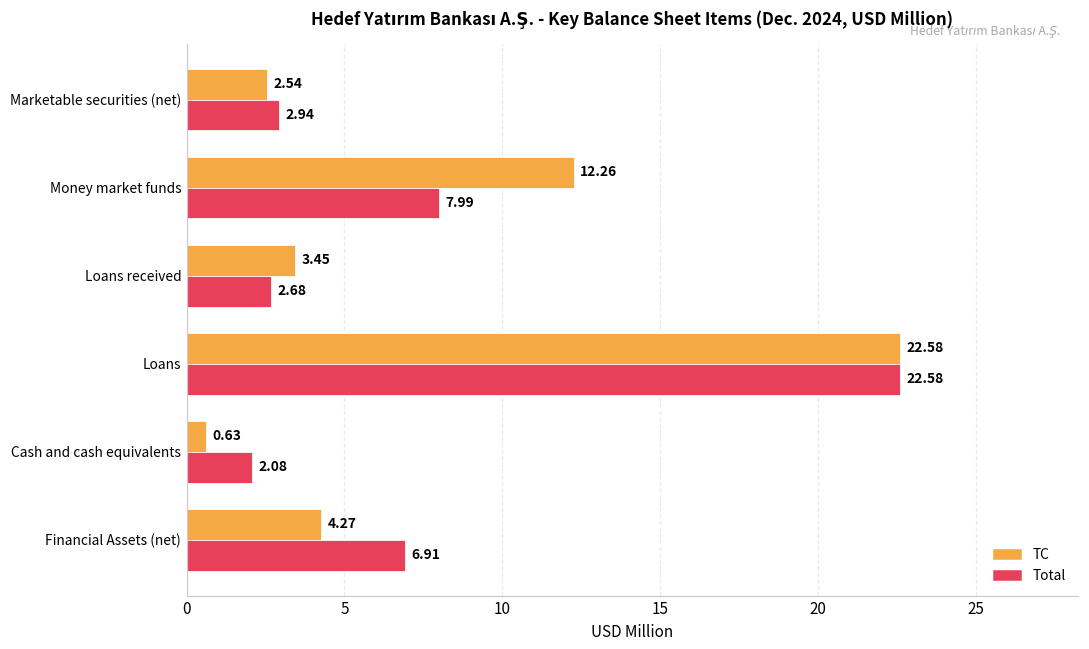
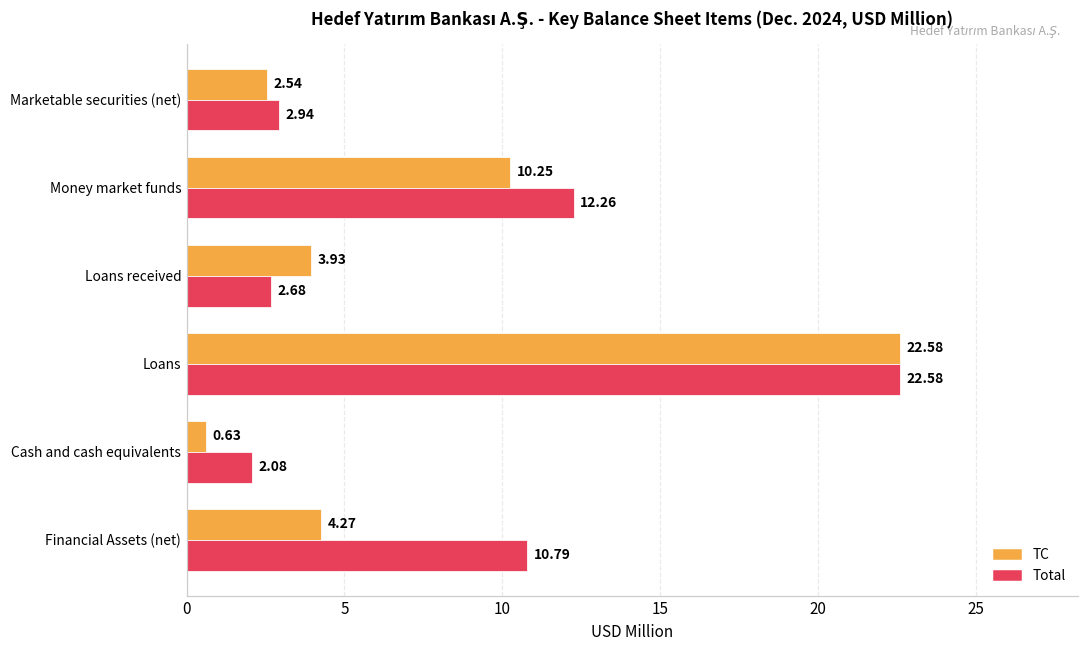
TC, Money market funds: 12.26 -> 10.25
Total, Money market funds: 7.99 -> 12.26
TC, Loans received: 3.45 -> 3.93
Total, Financial Assets (net): 6.91 -> 10.79
